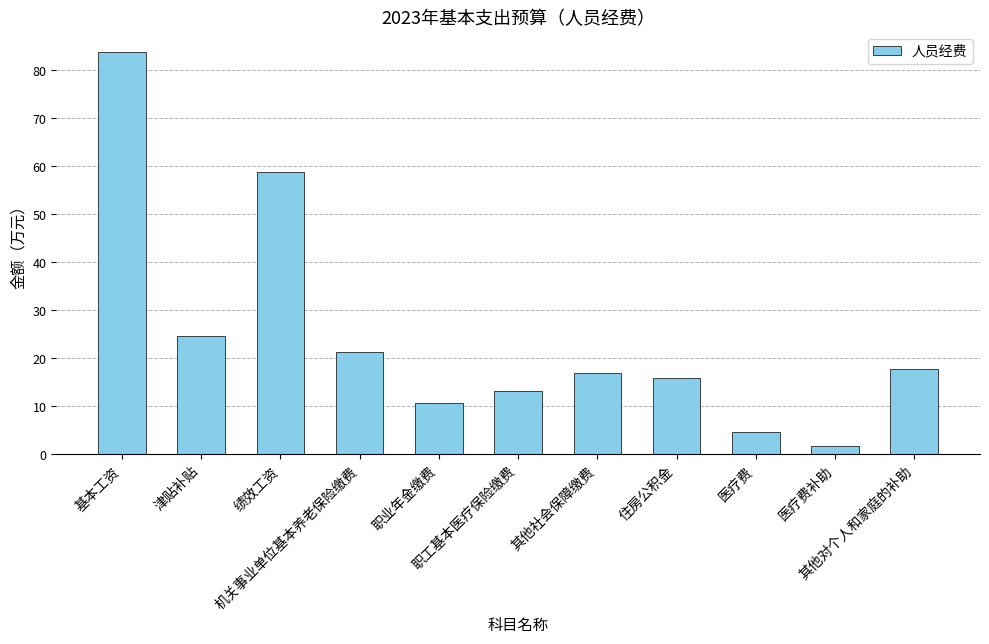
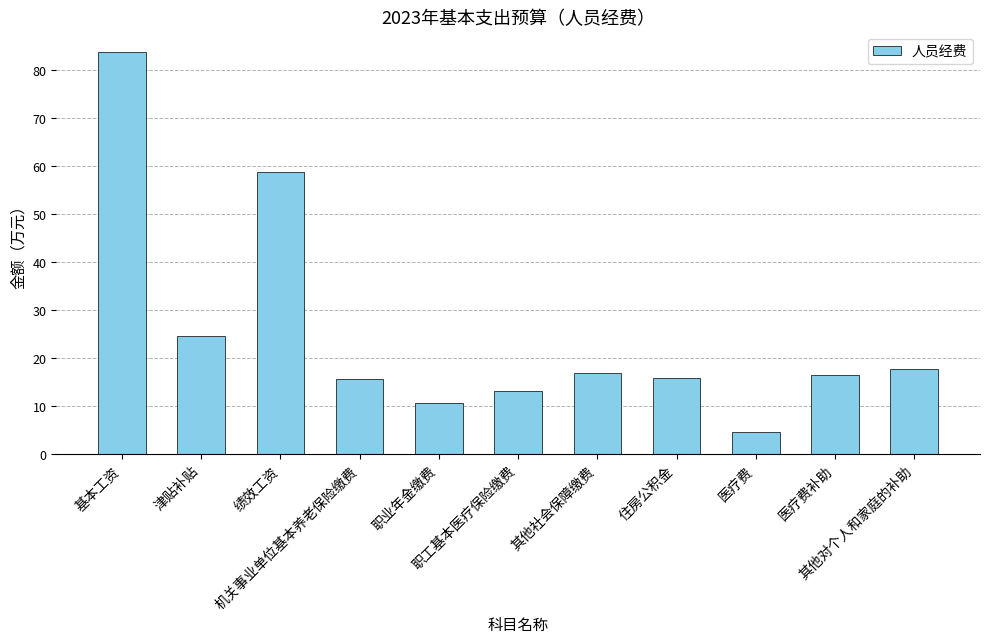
机关事业单位基本养老保险缴费: 21 -> 16
医疗费补助: 2 -> 17
